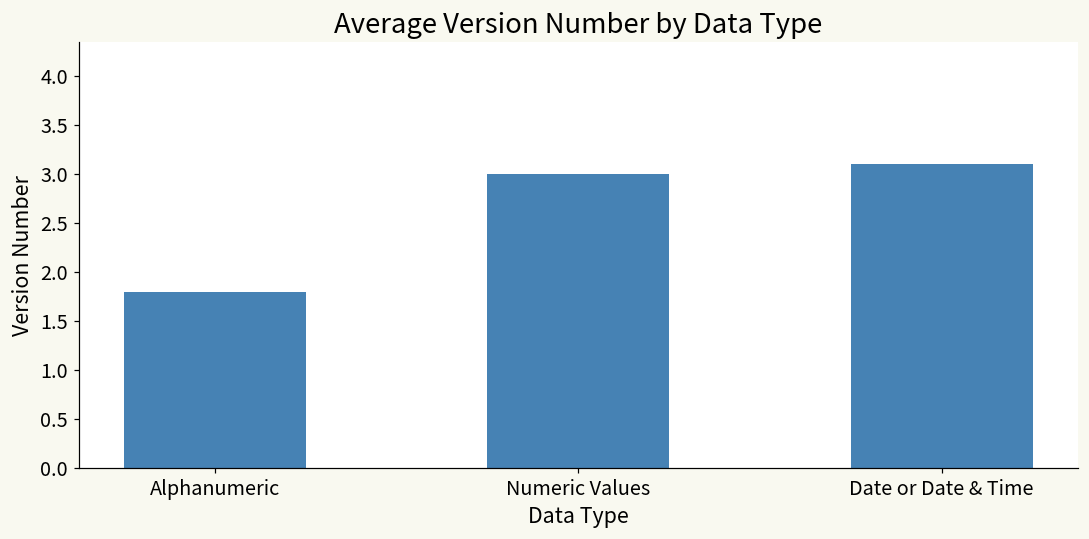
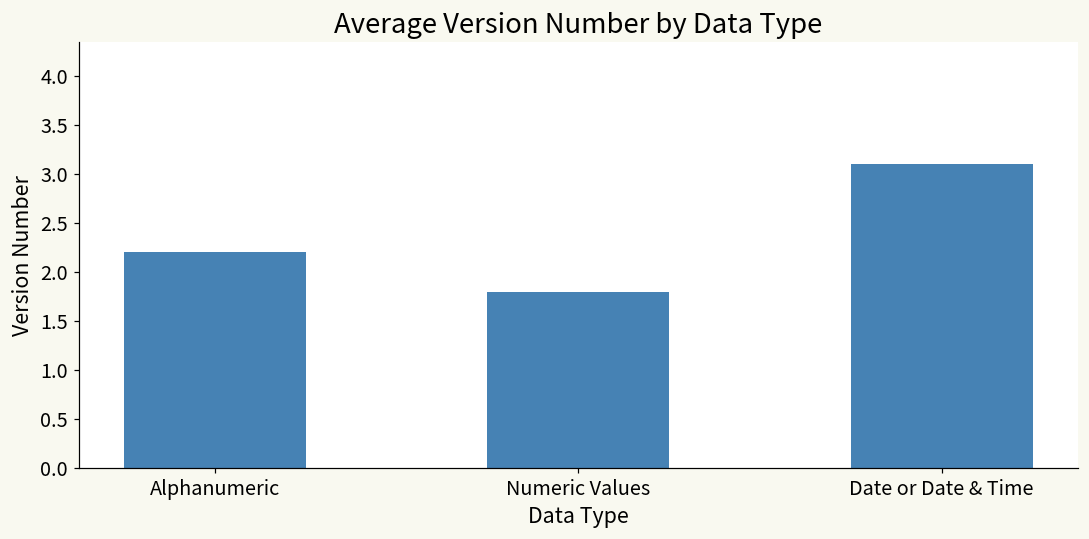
Alphanumeric: 1.8 -> 2.2
Numeric Values: 3.0 -> 1.8
